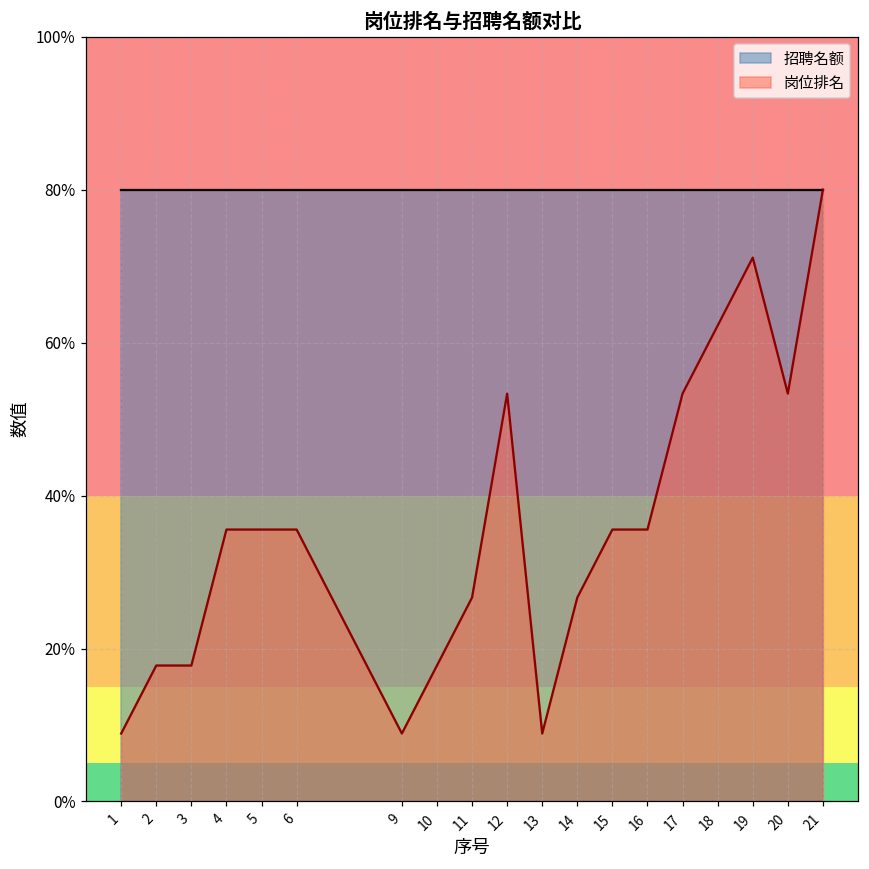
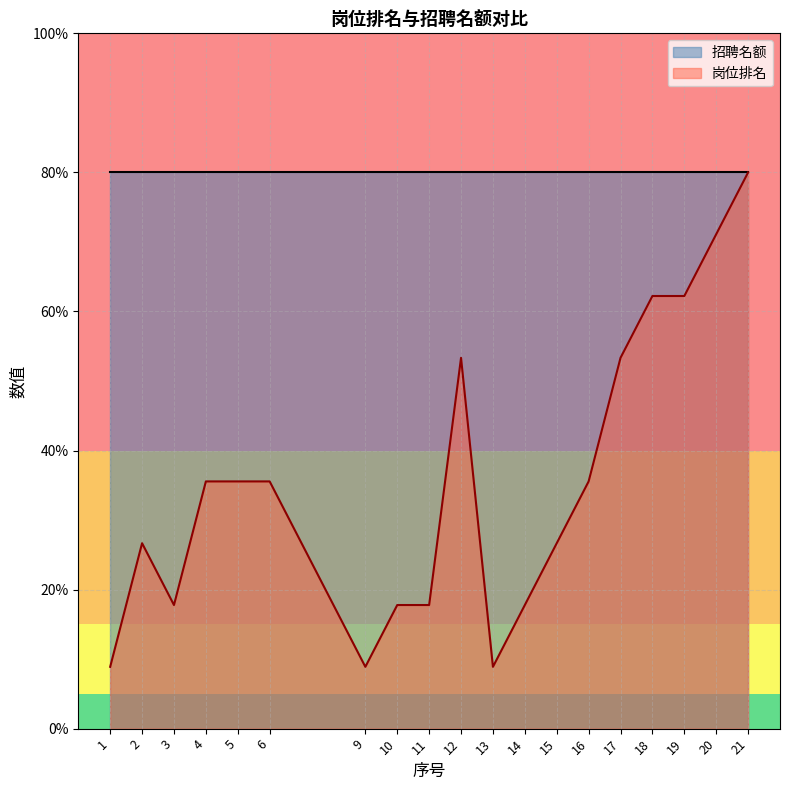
岗位排名, 2: 18% -> 27%
岗位排名, 11: 27% -> 18%
岗位排名, 14: 27% -> 18%
岗位排名, 15: 36% -> 27%
岗位排名, 19: 71% -> 62%
岗位排名, 20: 53% -> 71%
